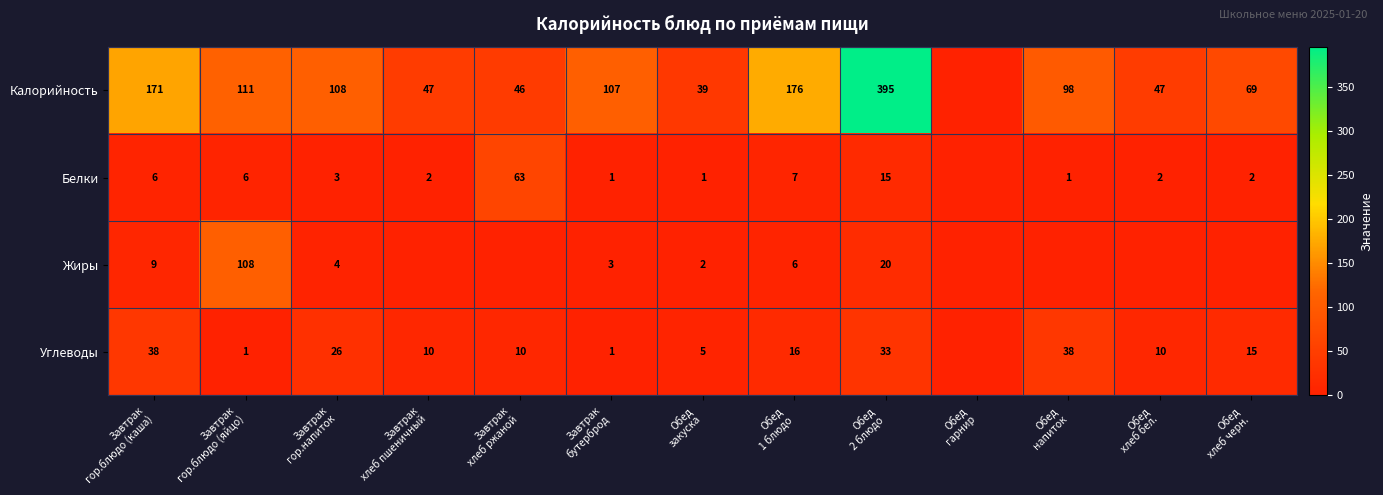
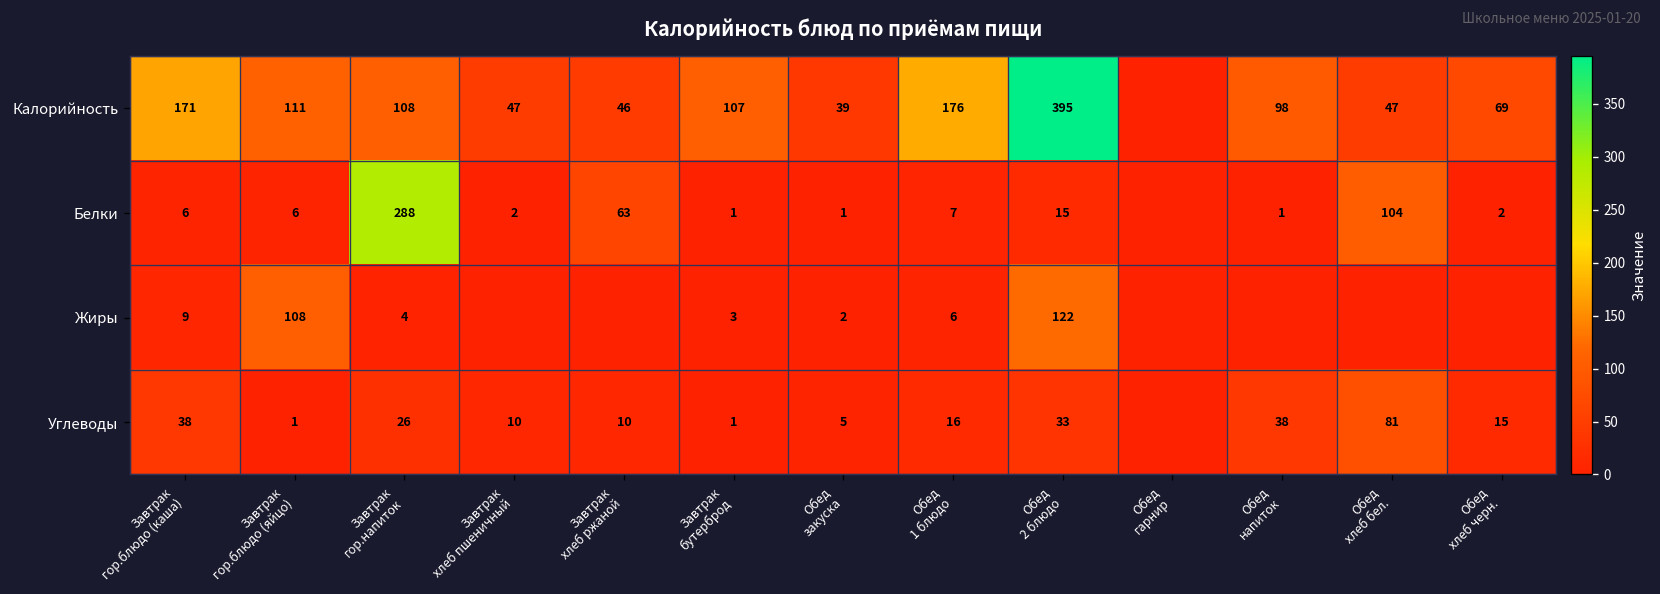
Белки, Завтрак гор.напиток: 3 -> 288
Белки, Обед хлеб бел.: 2 -> 104
Жиры, Обед 2 блюдо: 20 -> 122
Углеводы, Обед хлеб бел.: 10 -> 81
